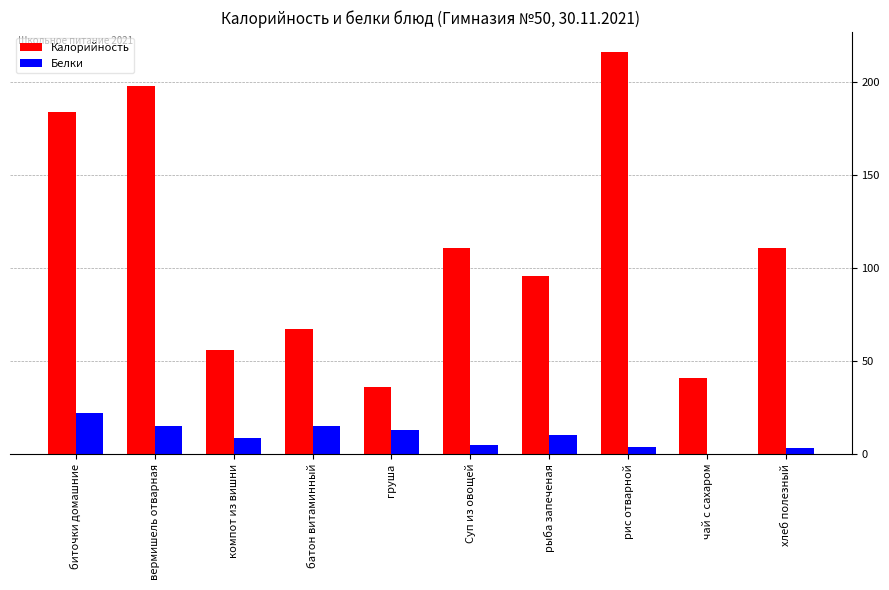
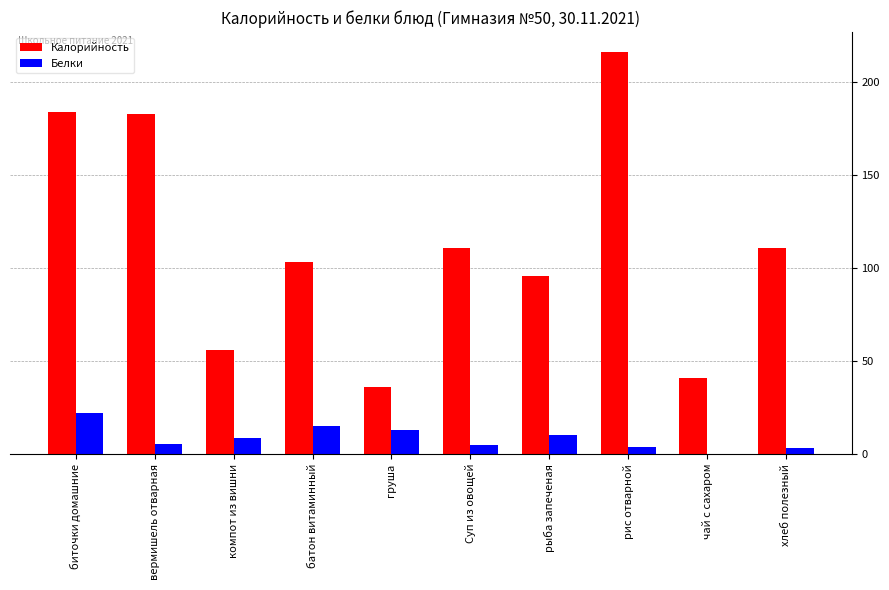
Калорийность, вермишель отварная: 198 -> 183
Белки, вермишель отварная: 15 -> 6
Калорийность, батон витаминный: 67 -> 103
